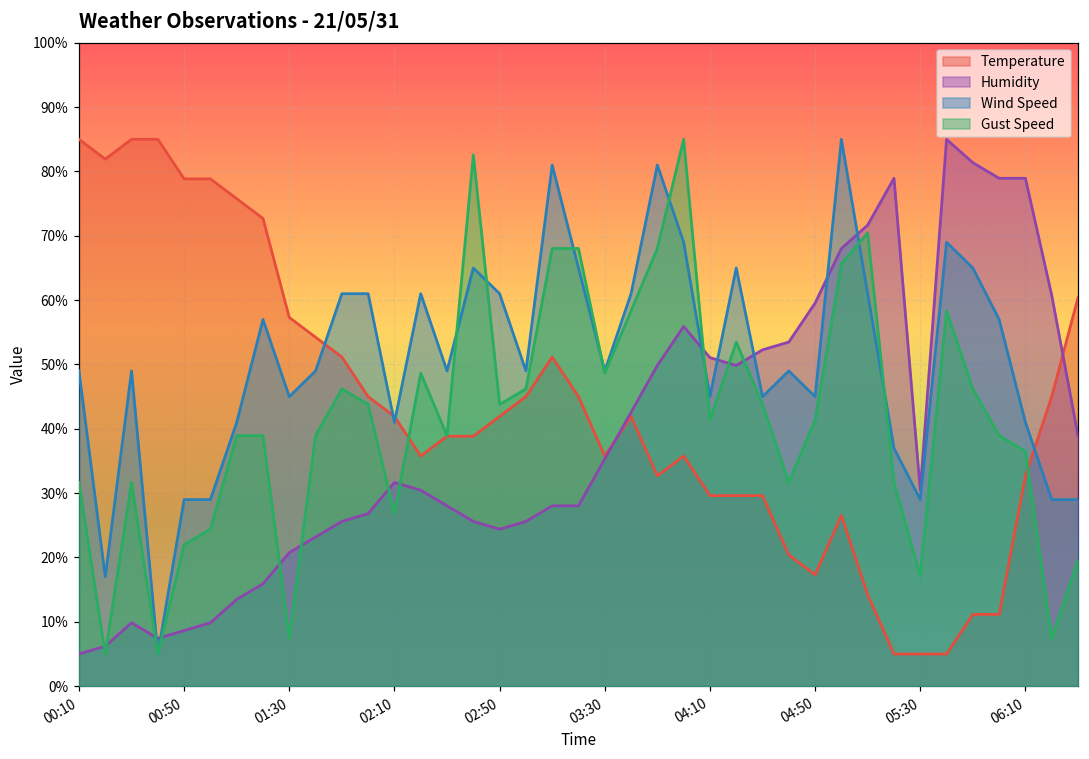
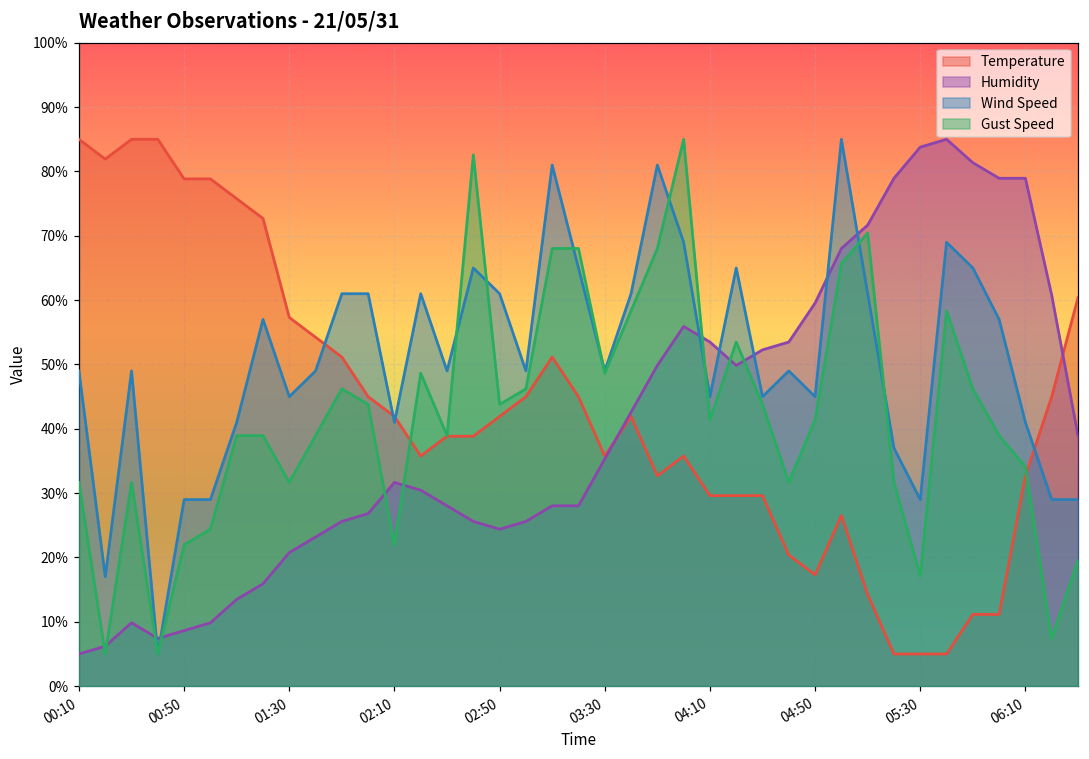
Gust Speed, 01:30: 7% -> 32%
Gust Speed, 02:10: 27% -> 22%
Humidity, 04:10: 51% -> 53%
Humidity, 05:30: 30% -> 84%
Gust Speed, 06:10: 37% -> 34%
